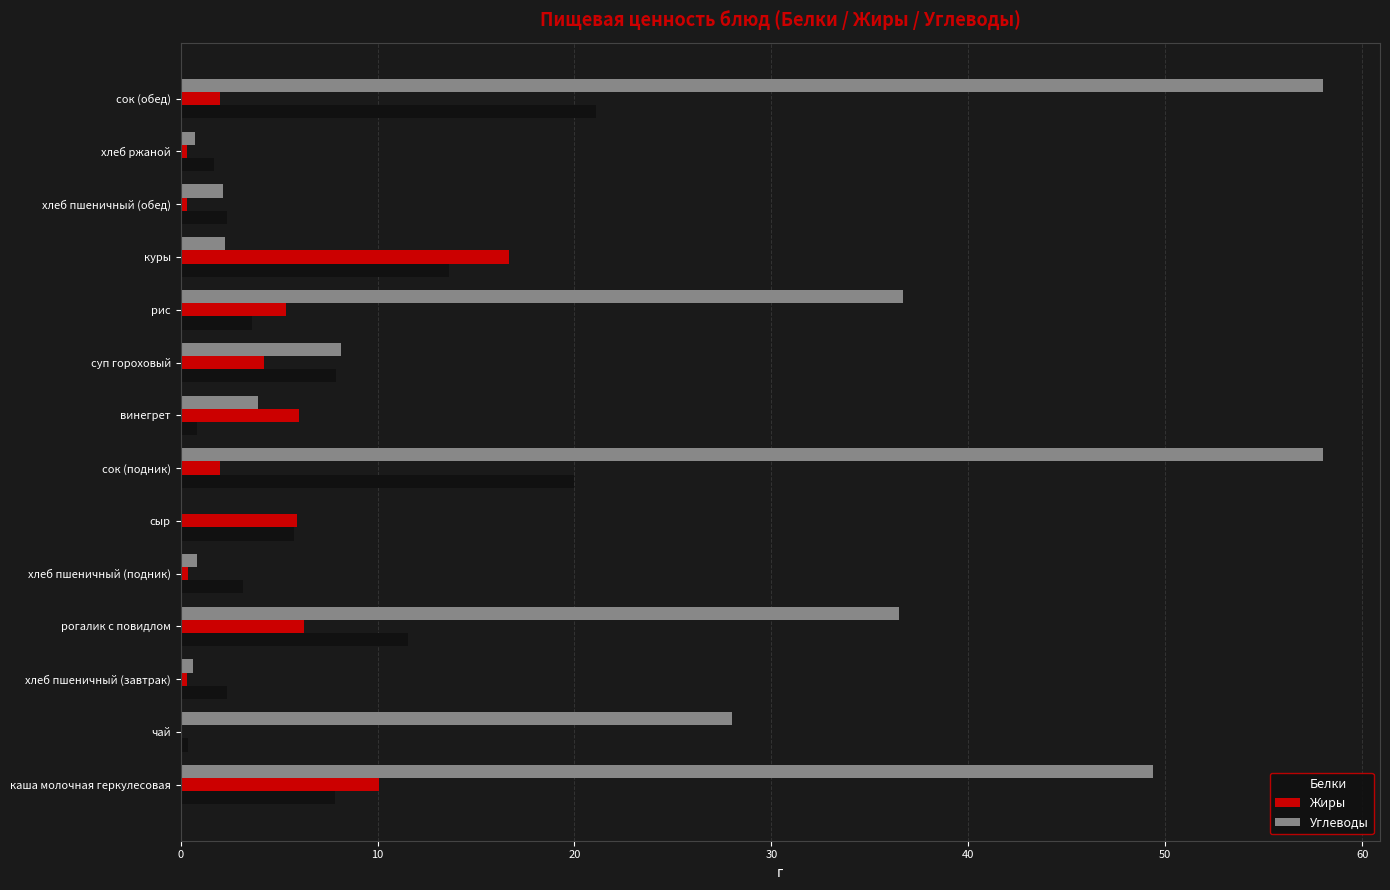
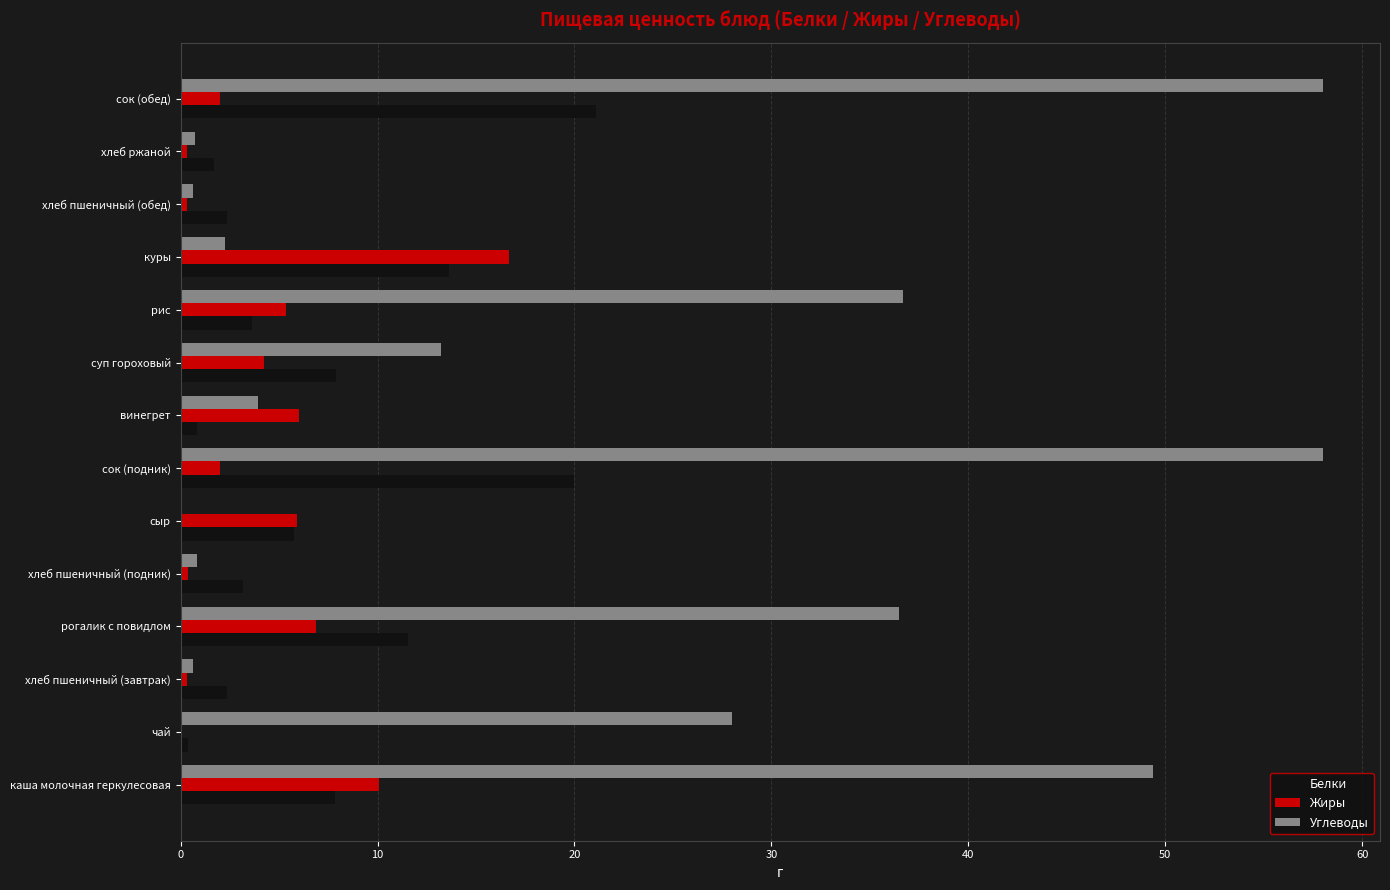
Углеводы, хлеб пшеничный (обед): 2.2 -> 0.6
Углеводы, суп гороховый: 8.2 -> 13.2
Жиры, рогалик с повидлом: 6.3 -> 6.9
